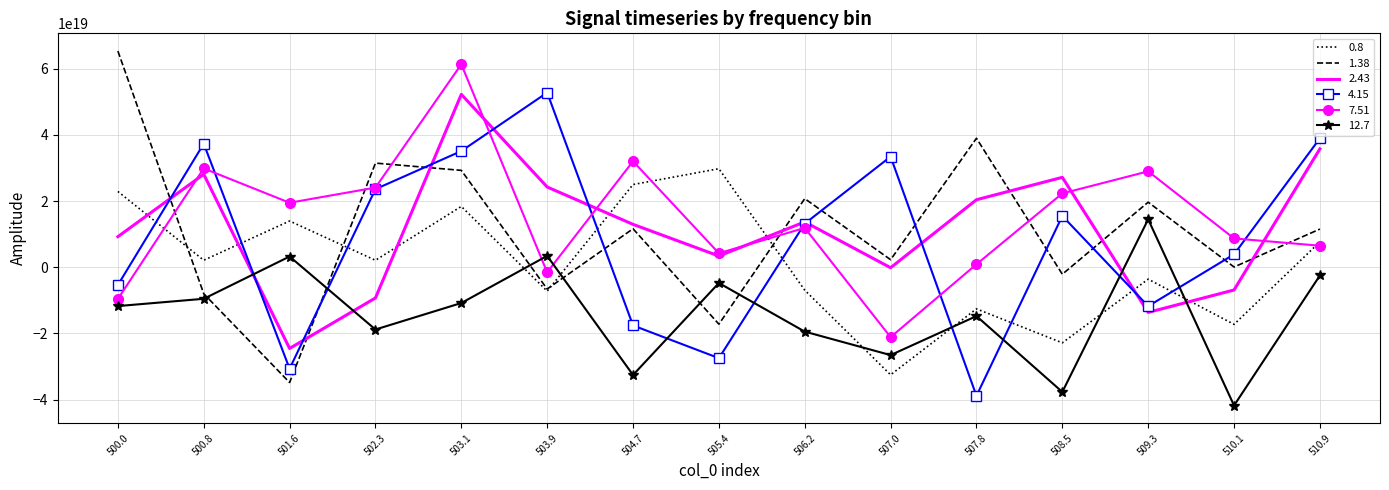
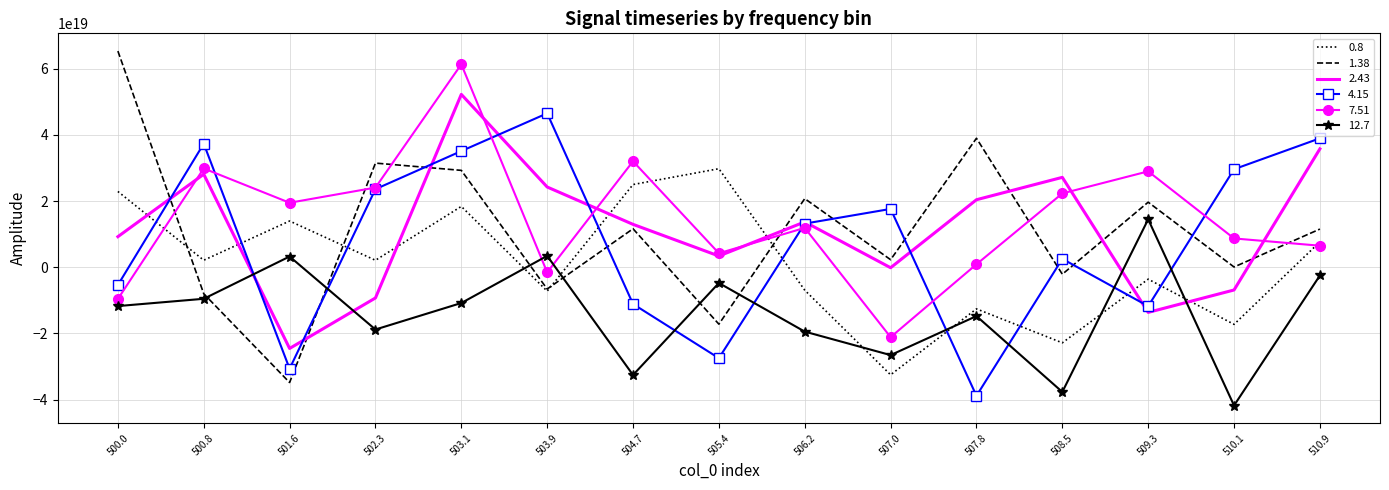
4.15, 503.9: 53000000000000000000 -> 47000000000000000000
4.15, 504.7: -18000000000000000000 -> -11000000000000000000
4.15, 507.0: 33000000000000000000 -> 18000000000000000000
4.15, 508.5: 15000000000000000000 -> 3000000000000000000
4.15, 510.1: 4000000000000000000 -> 30000000000000000000
